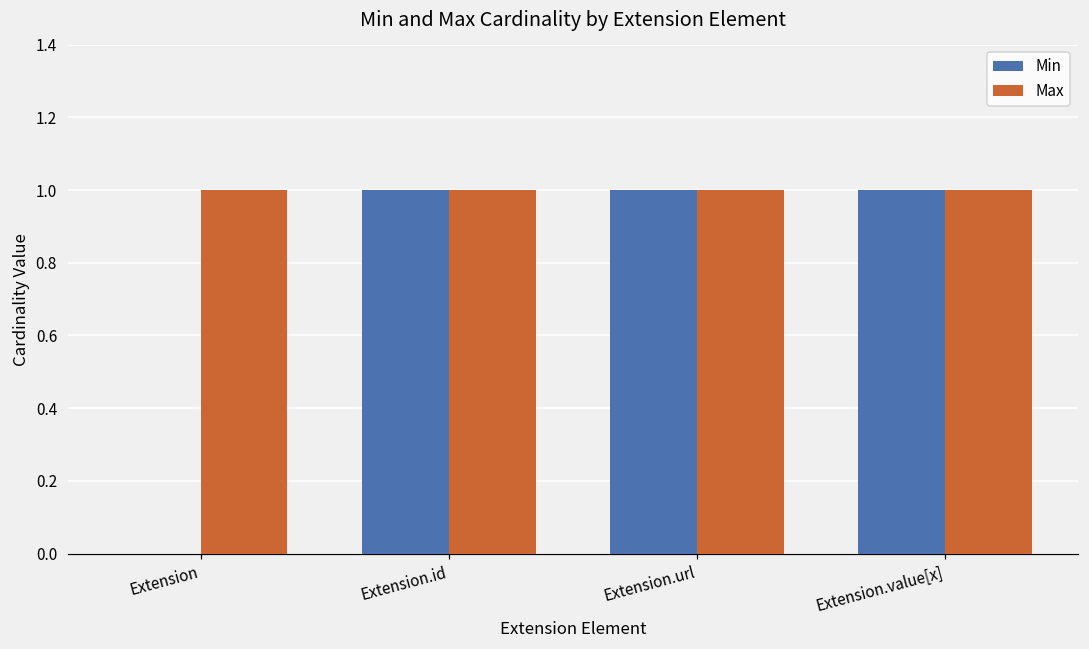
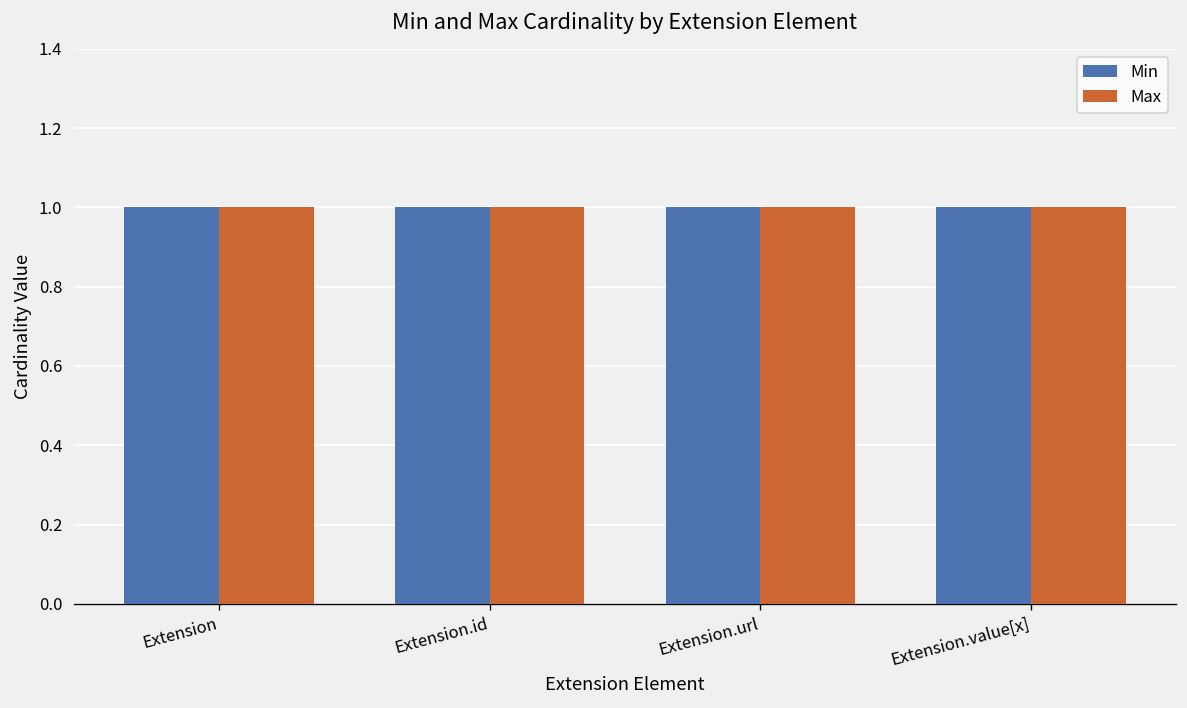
Min, Extension: 0 -> 1
